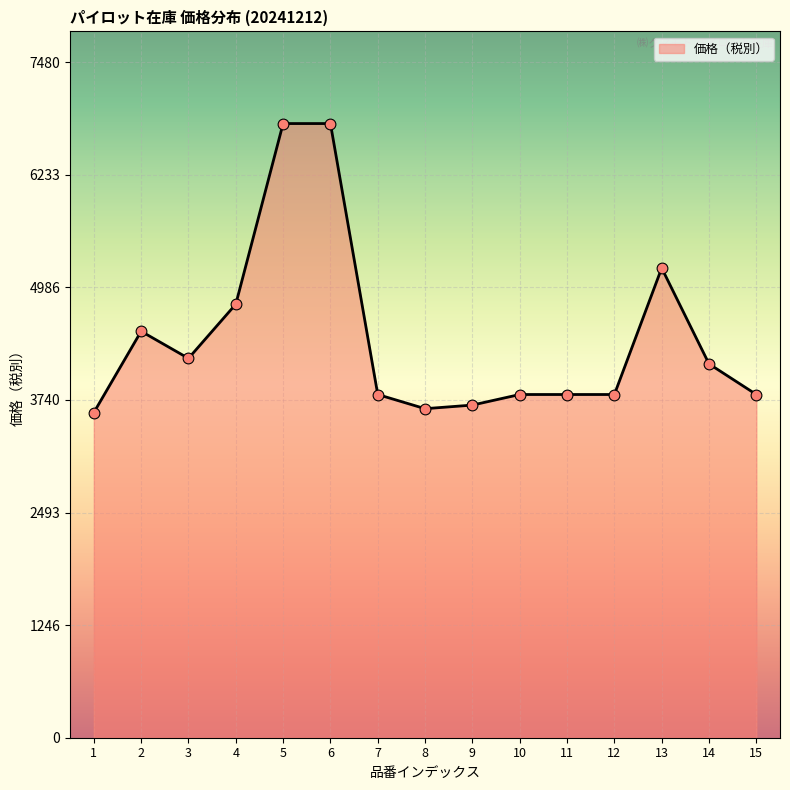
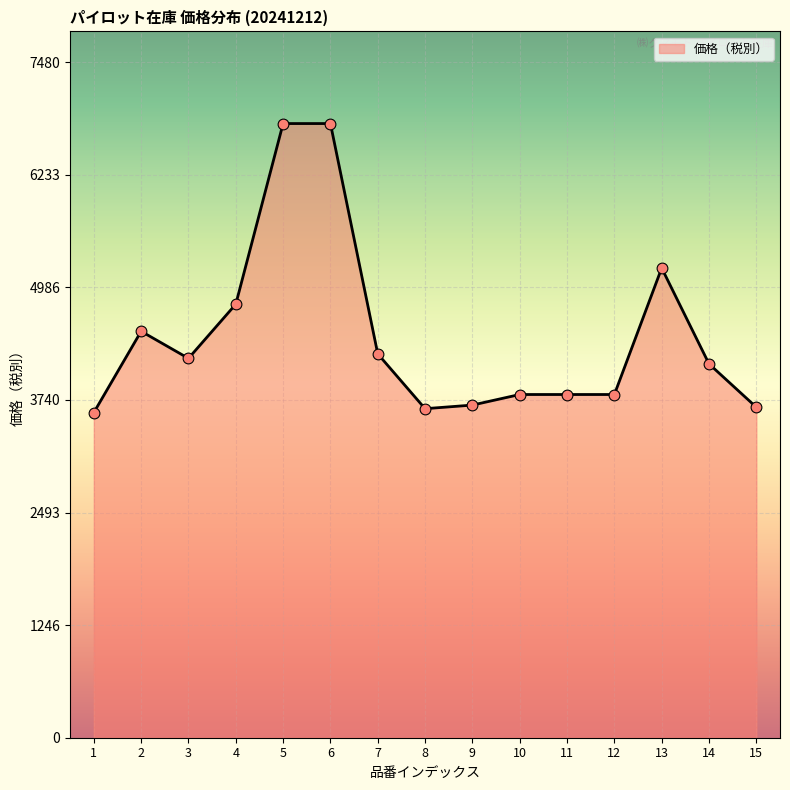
7: 3800 -> 4300
15: 3800 -> 3700
